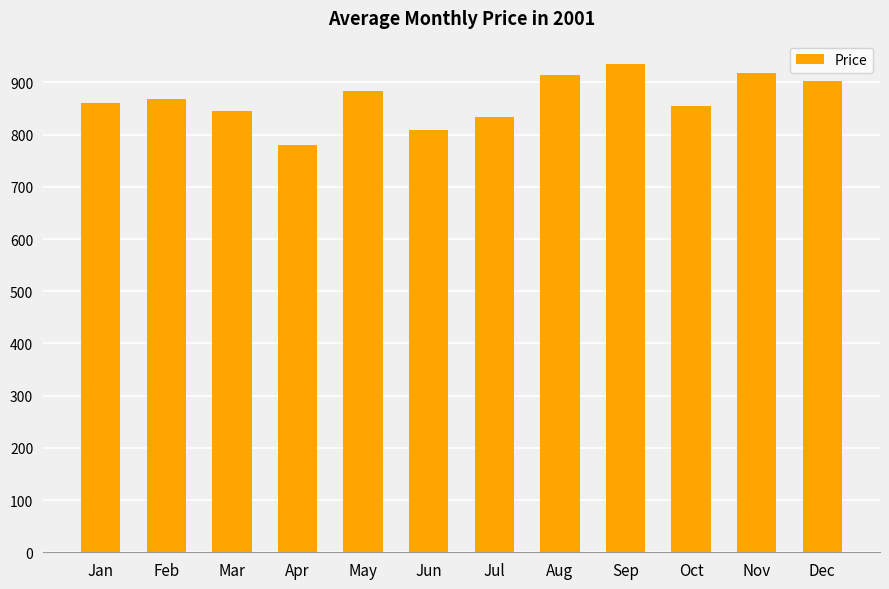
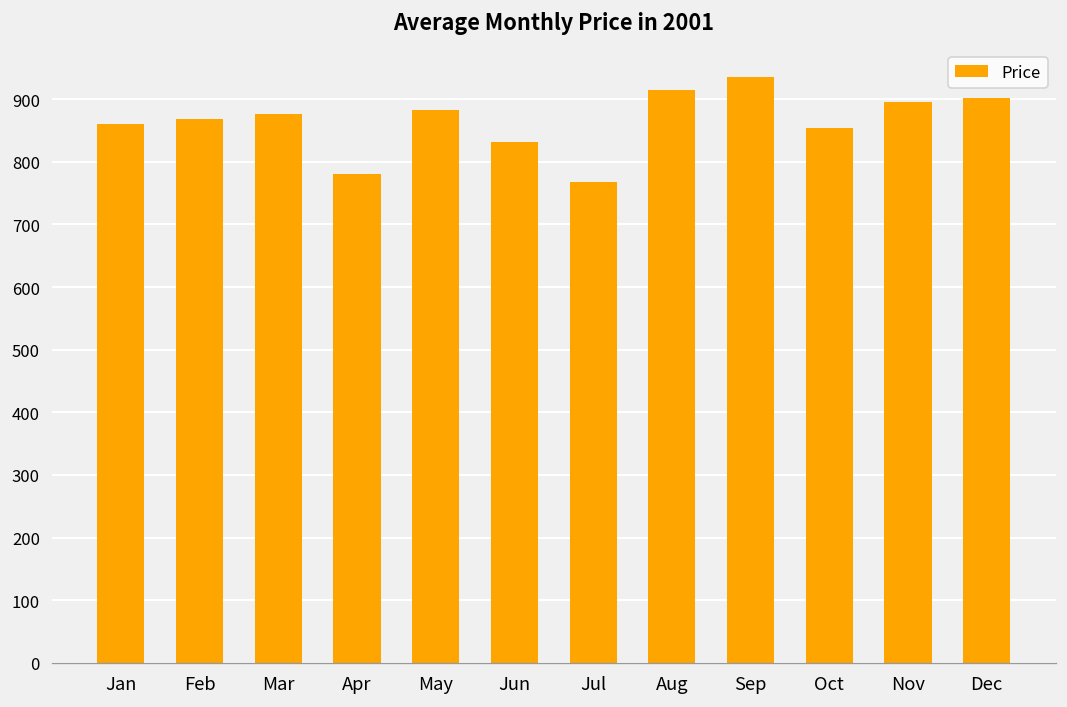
Mar: 850 -> 880
Jun: 810 -> 830
Jul: 830 -> 770
Nov: 920 -> 900
